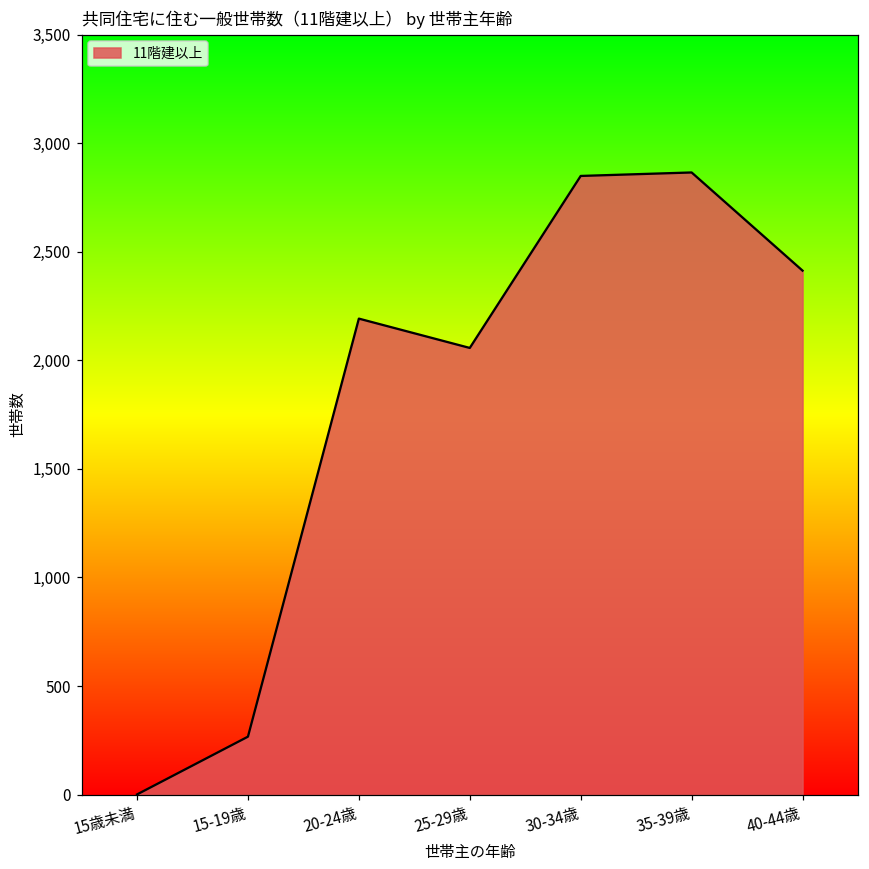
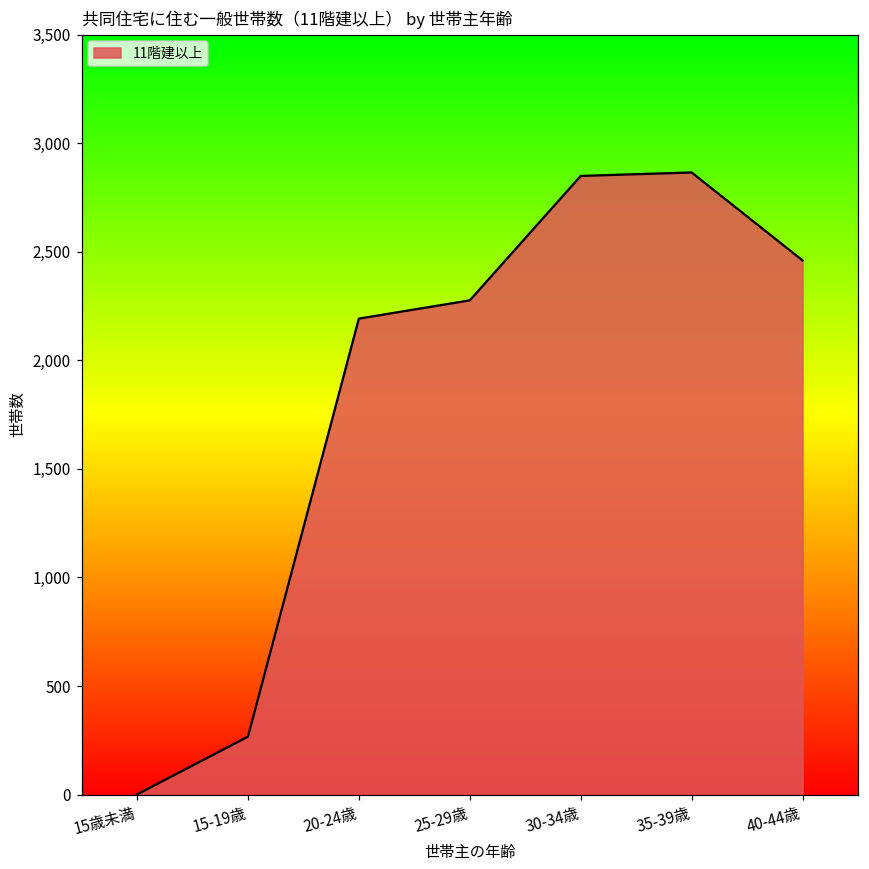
25-29歳: 2,060 -> 2,280
40-44歳: 2,410 -> 2,460
